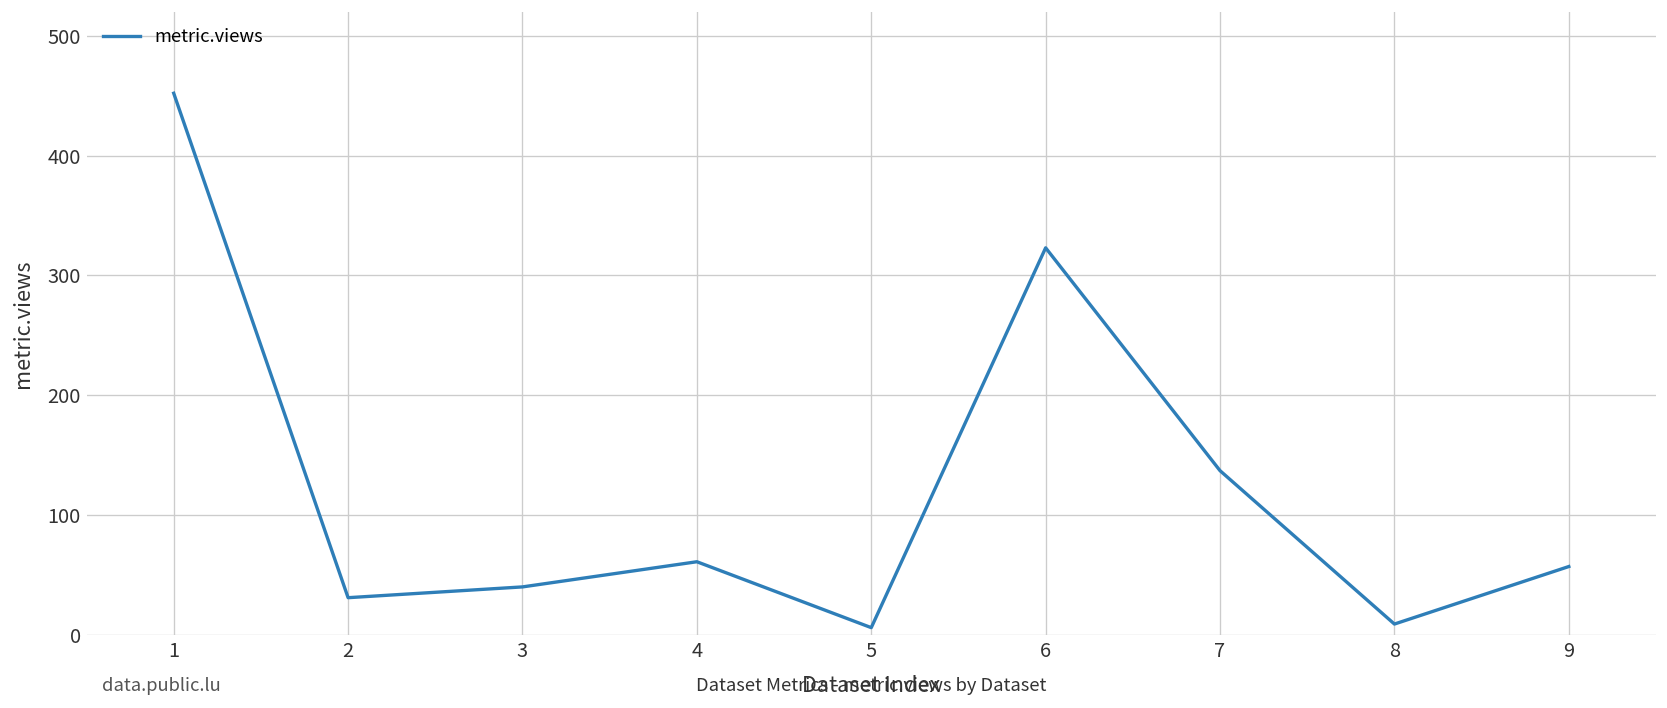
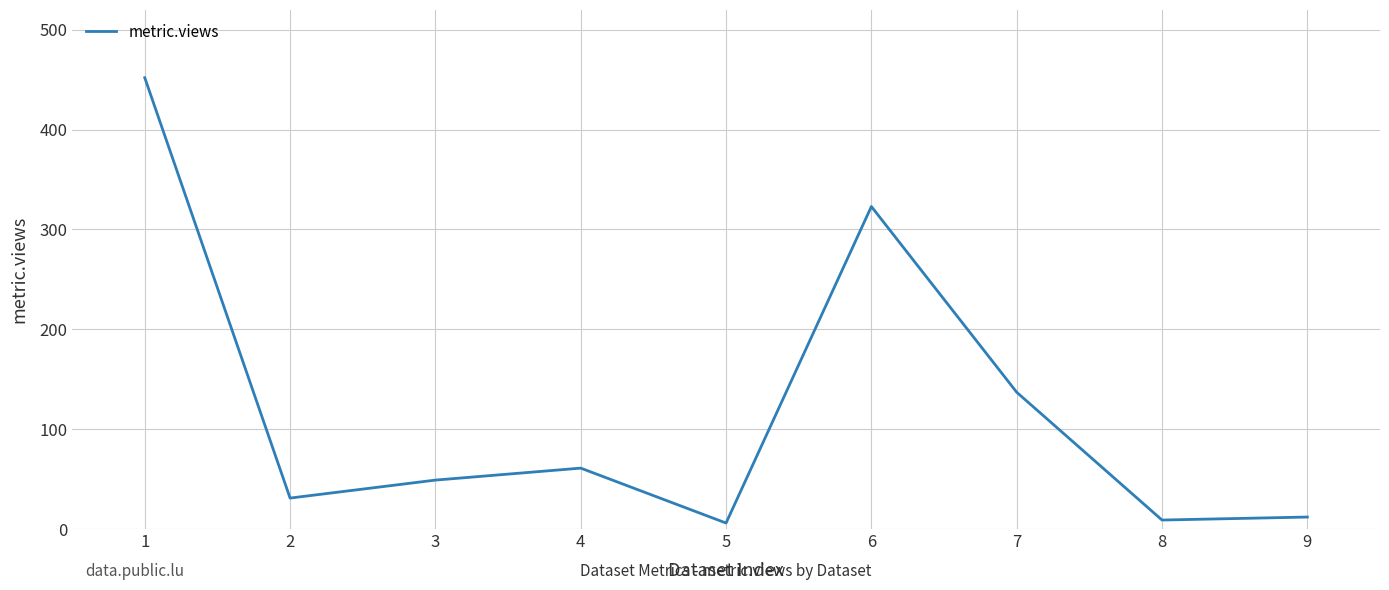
3: 40 -> 50
9: 60 -> 10
